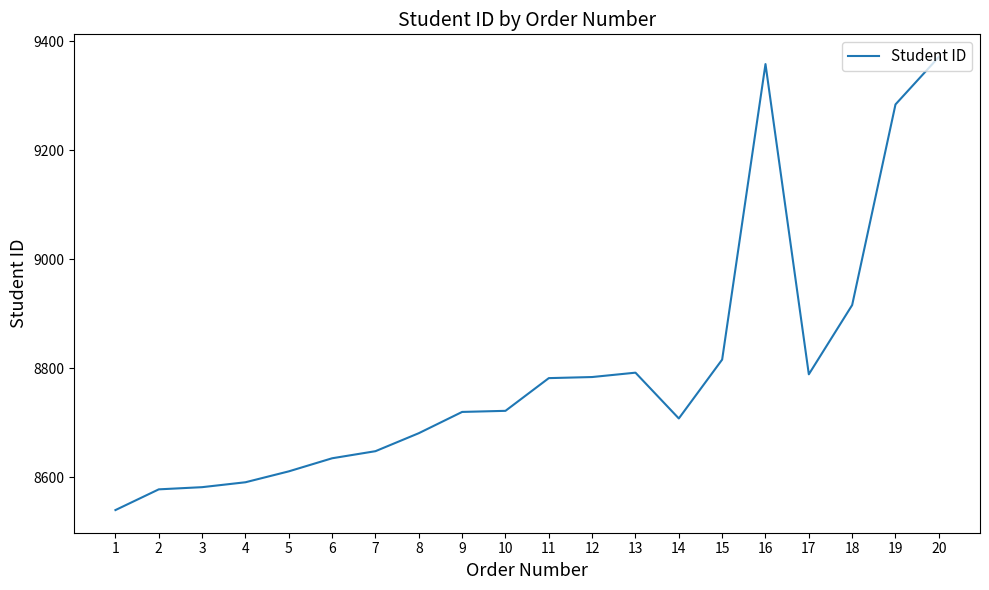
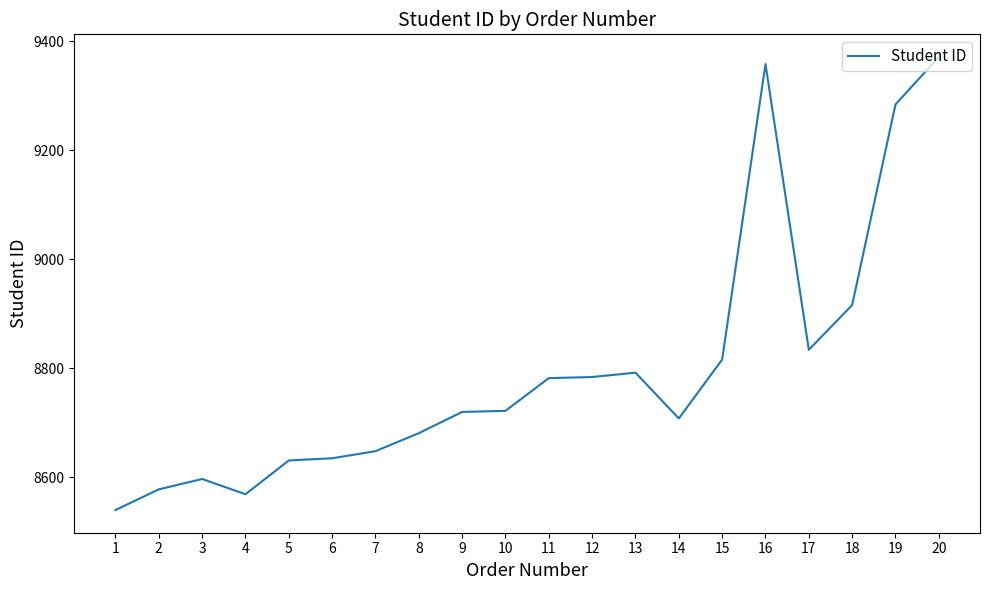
3: 8580 -> 8600
4: 8590 -> 8570
5: 8610 -> 8630
17: 8790 -> 8830
